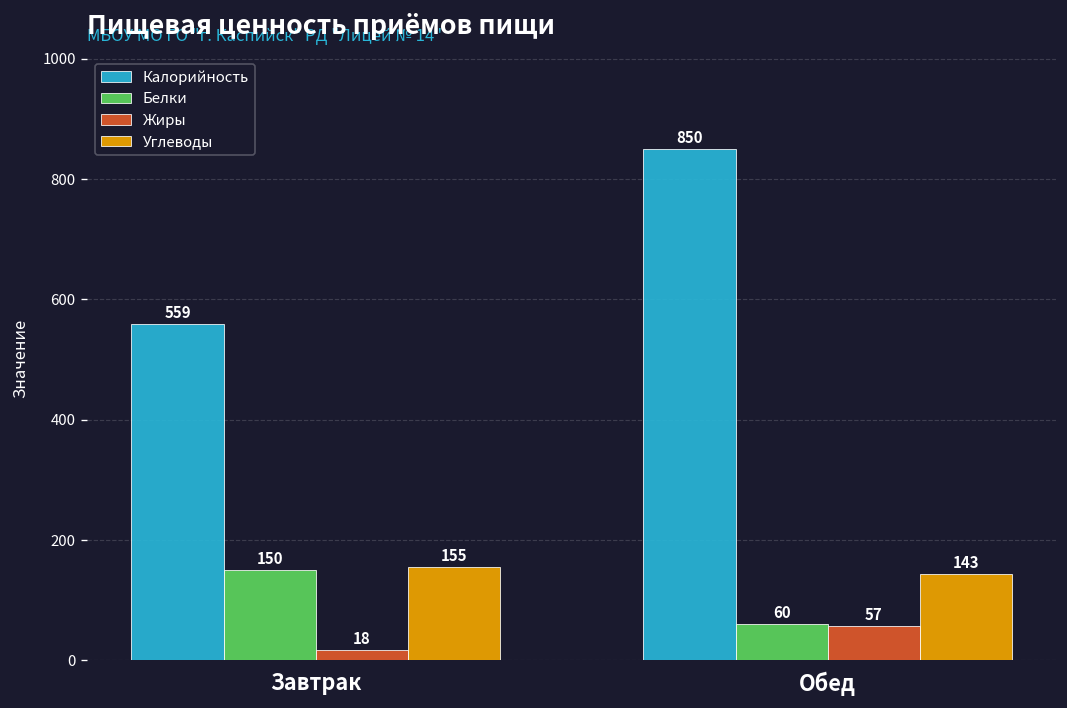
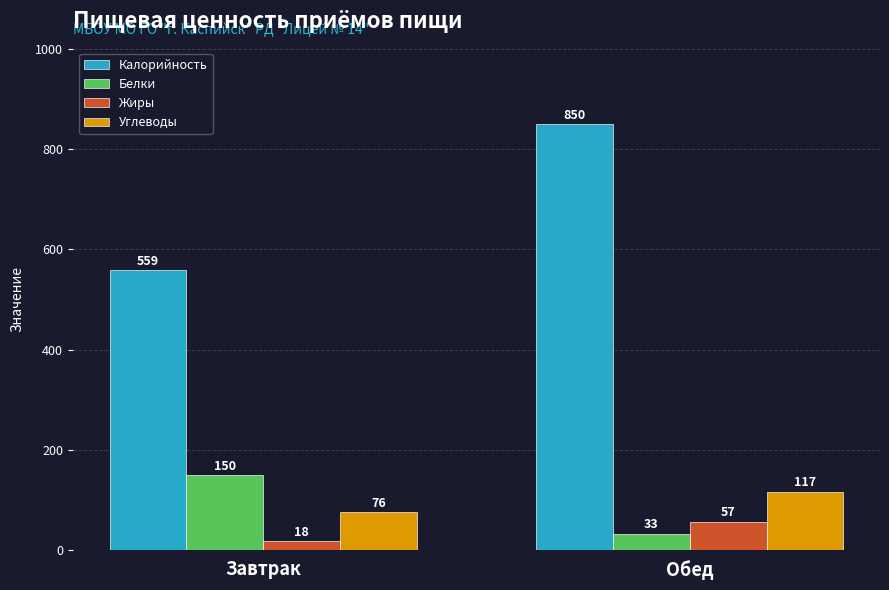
Углеводы, Завтрак: 155 -> 76
Белки, Обед: 60 -> 33
Углеводы, Обед: 143 -> 117
